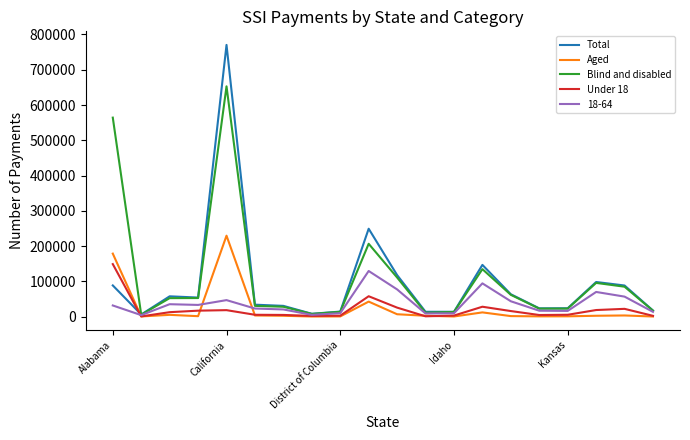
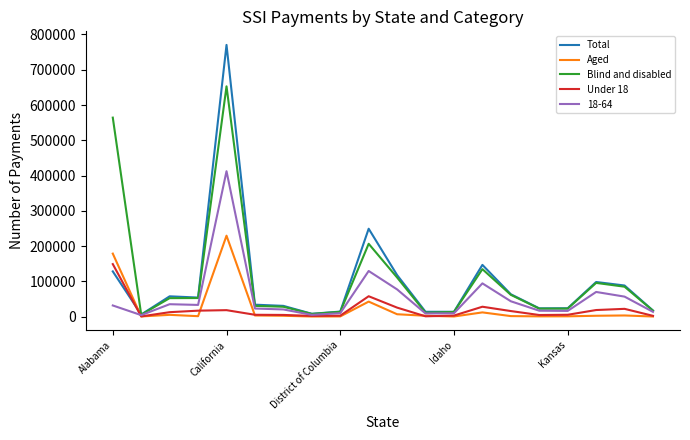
Total, Alabama: 90000 -> 130000
18-64, California: 50000 -> 410000
